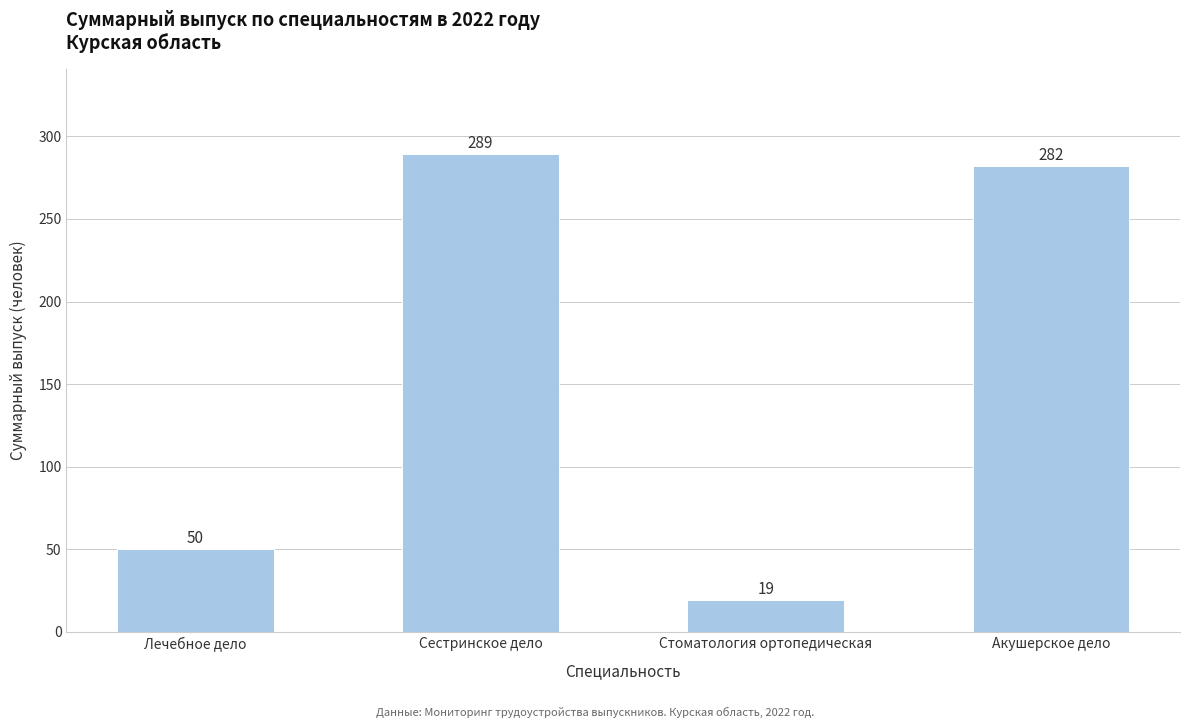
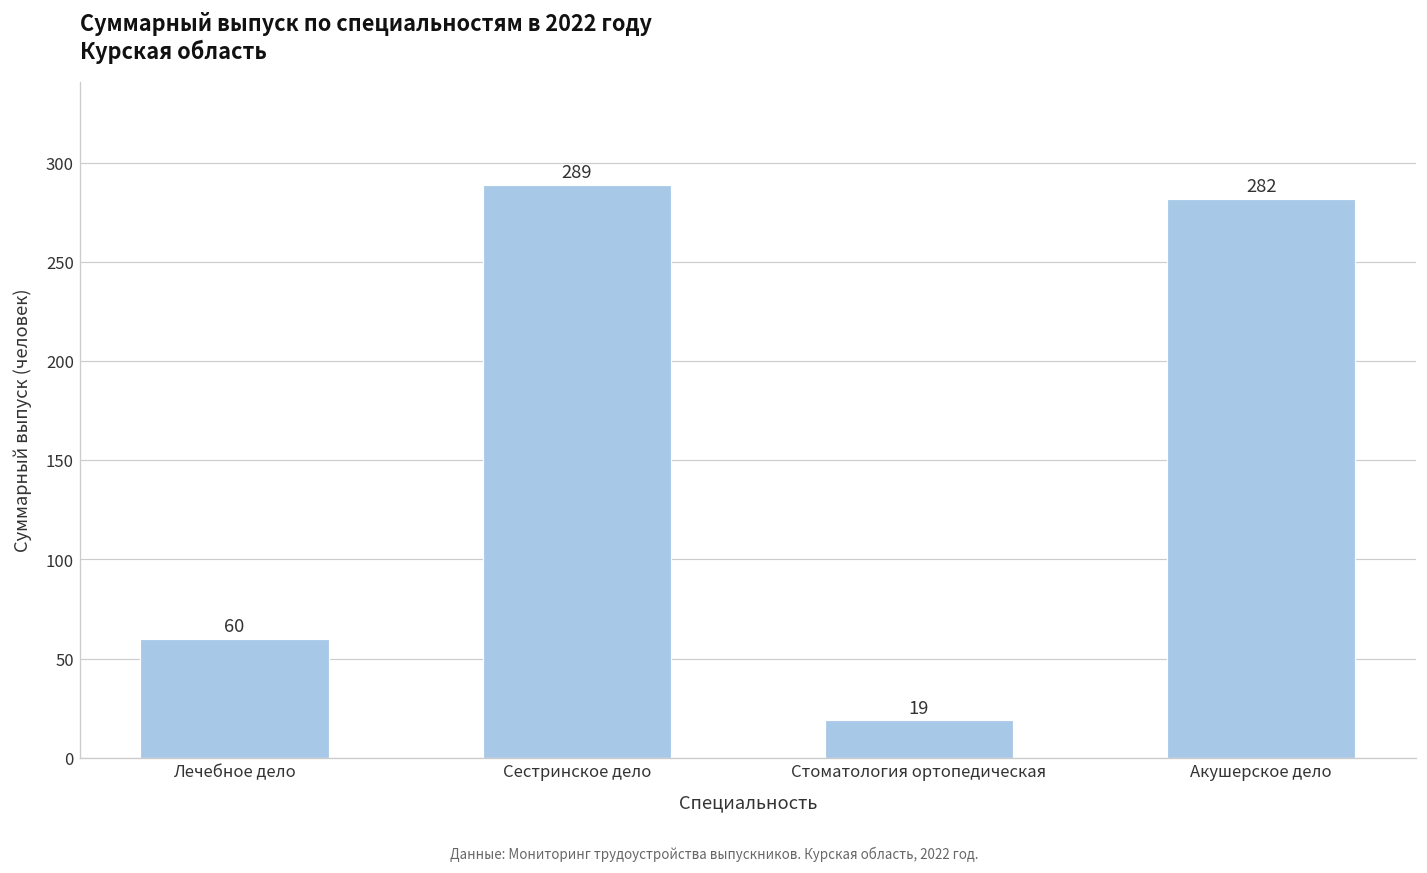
Лечебное дело: 50 -> 60
